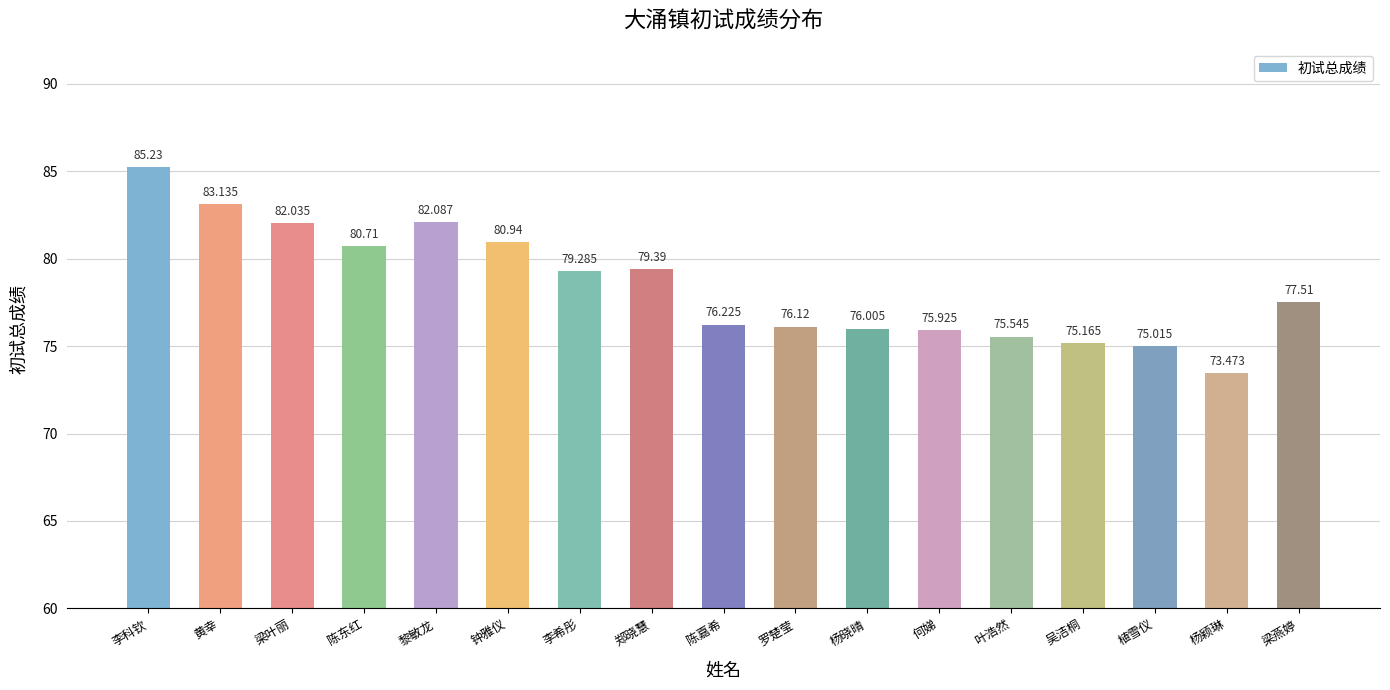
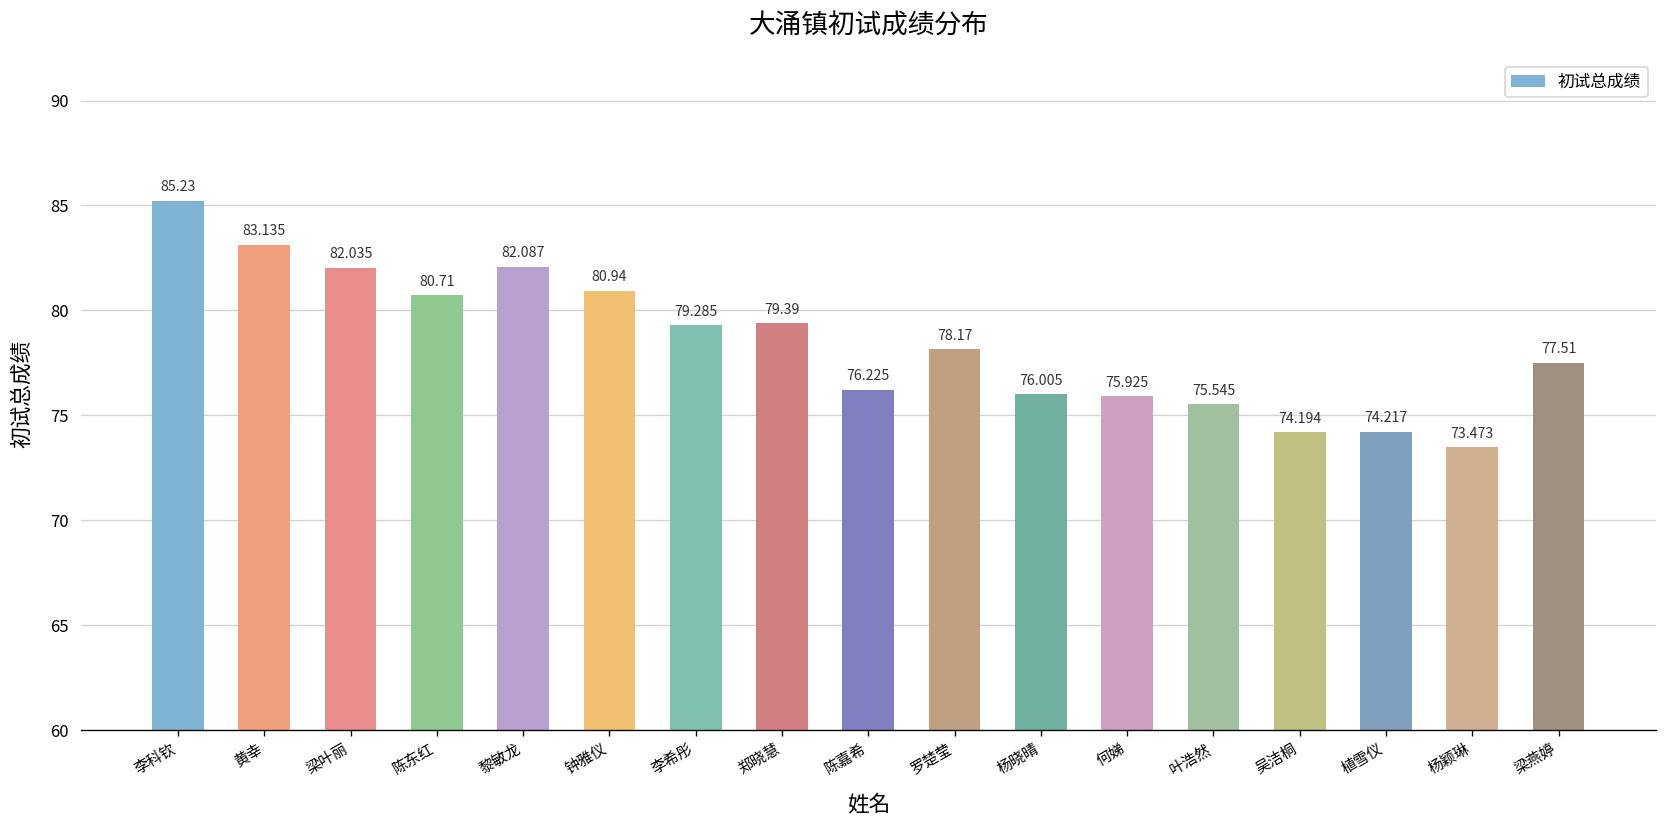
罗楚莹: 76.12 -> 78.17
吴洁桐: 75.165 -> 74.194
植雪仪: 75.015 -> 74.217
